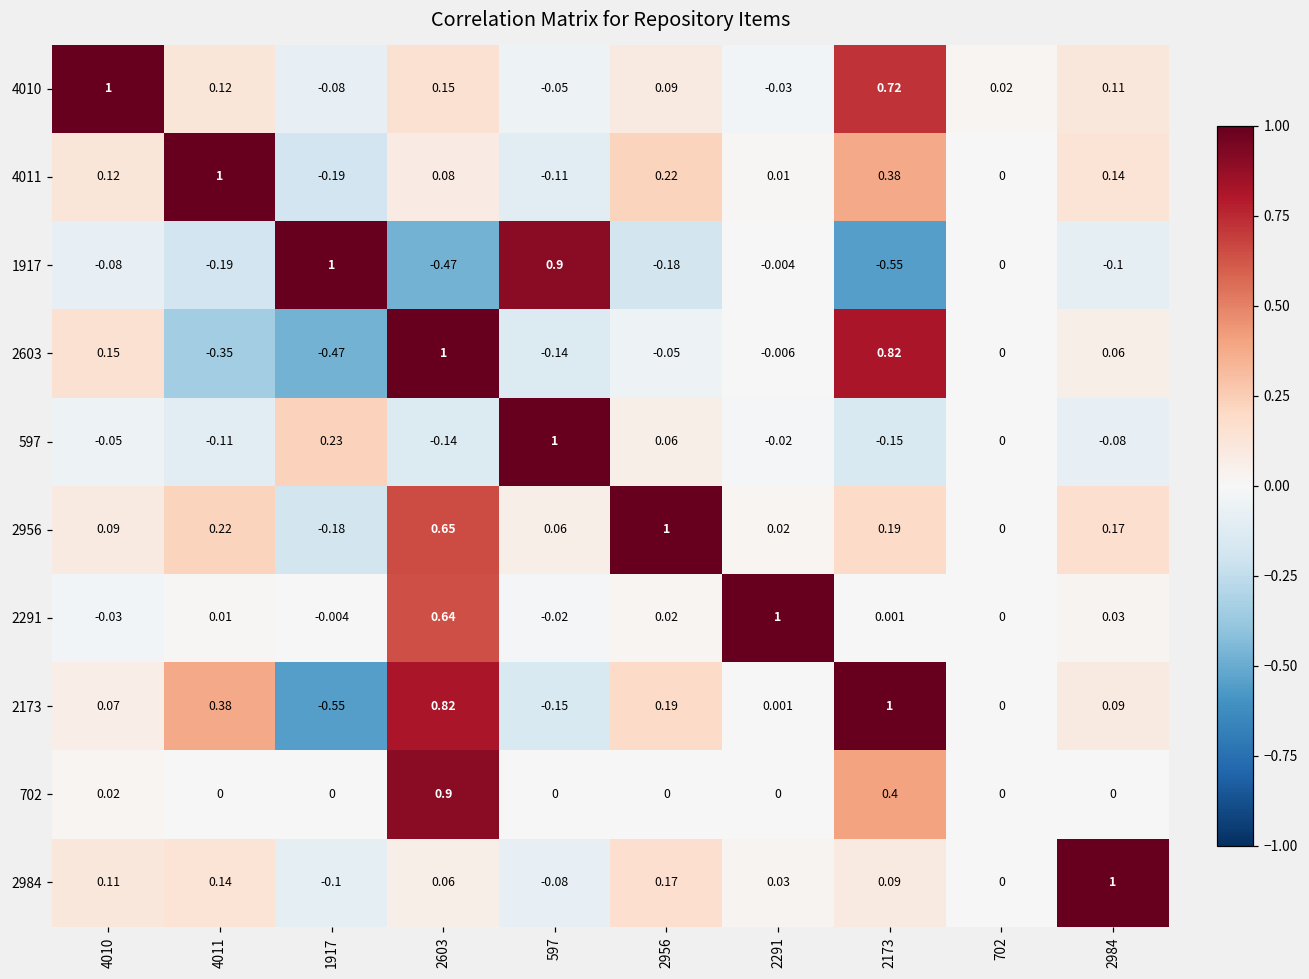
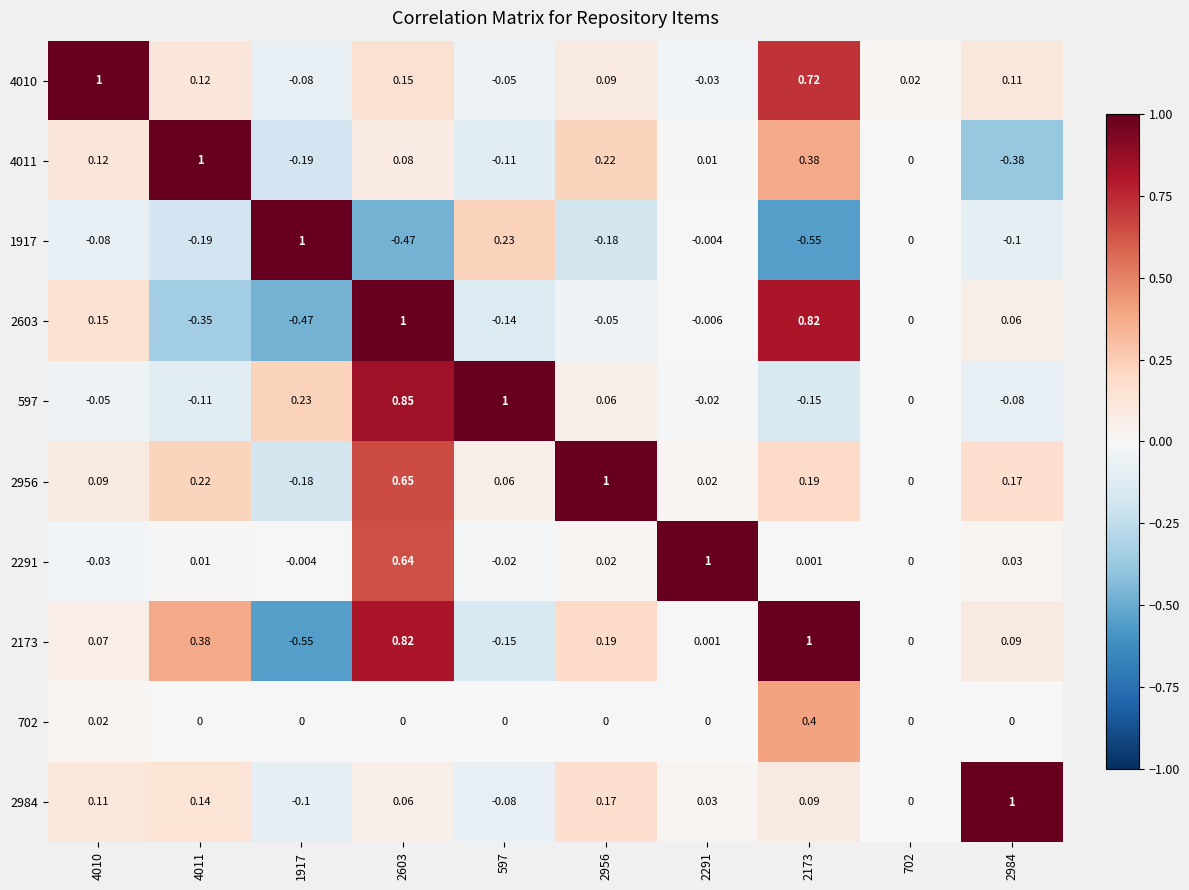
4011, 2984: 0.14 -> -0.38
1917, 597: 0.9 -> 0.23
597, 2603: -0.14 -> 0.85
702, 2603: 0.9 -> 0
